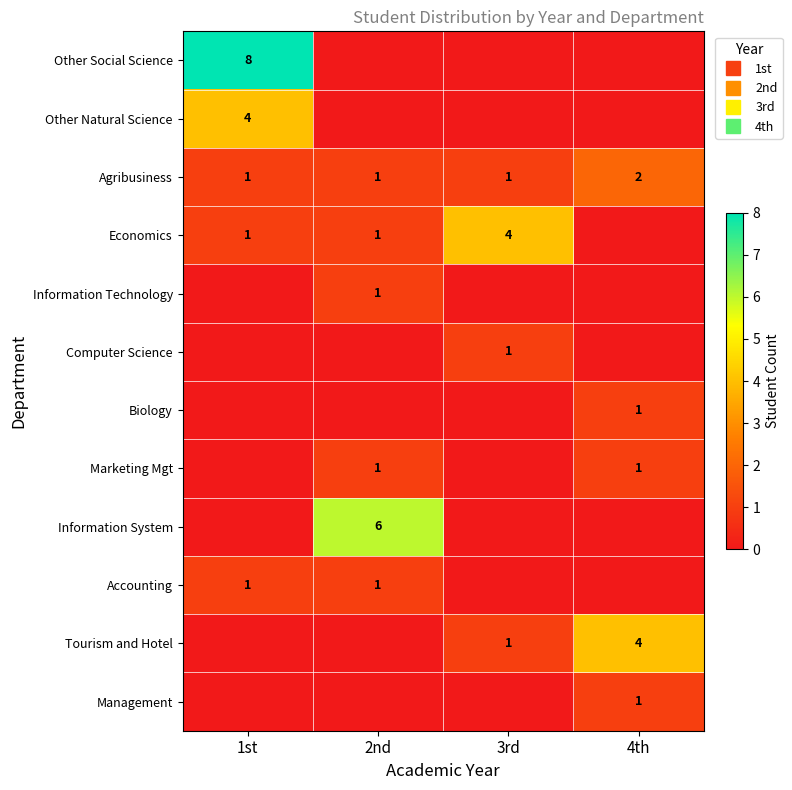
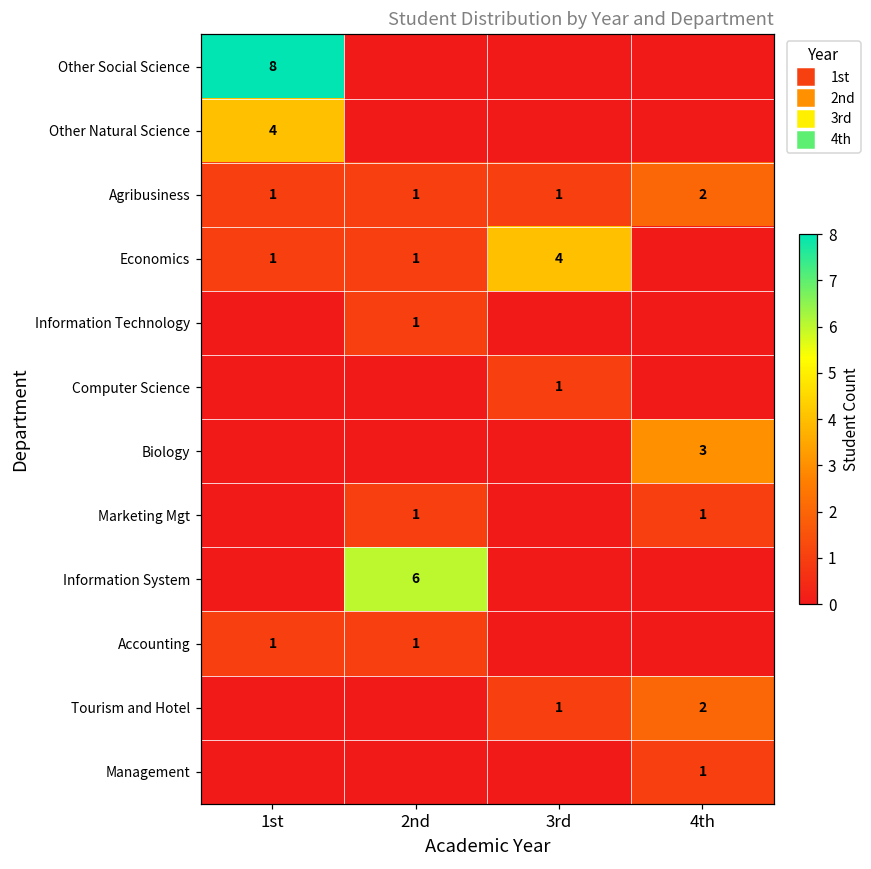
Biology, 4th: 1 -> 3
Tourism and Hotel, 4th: 4 -> 2
